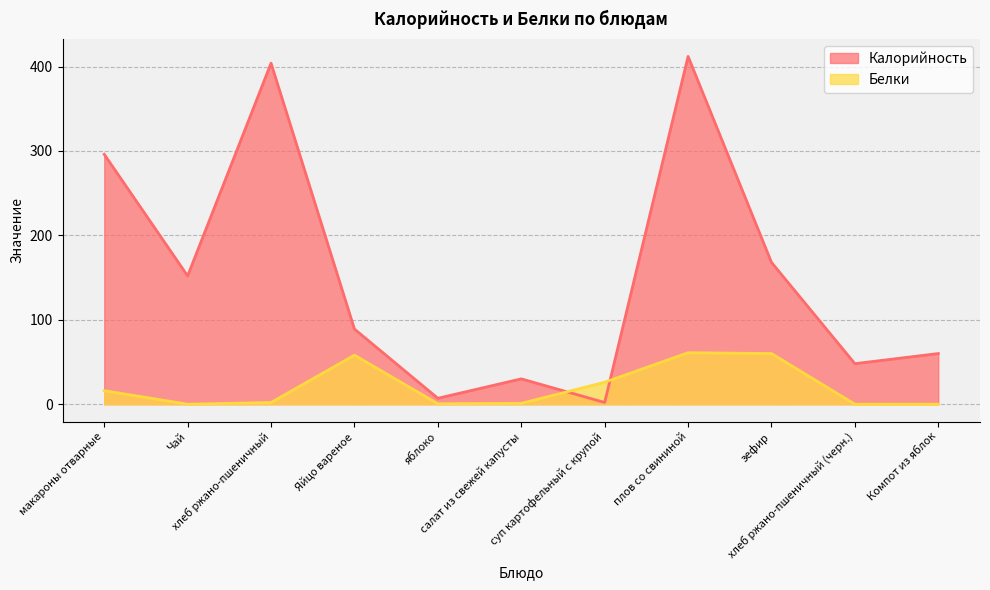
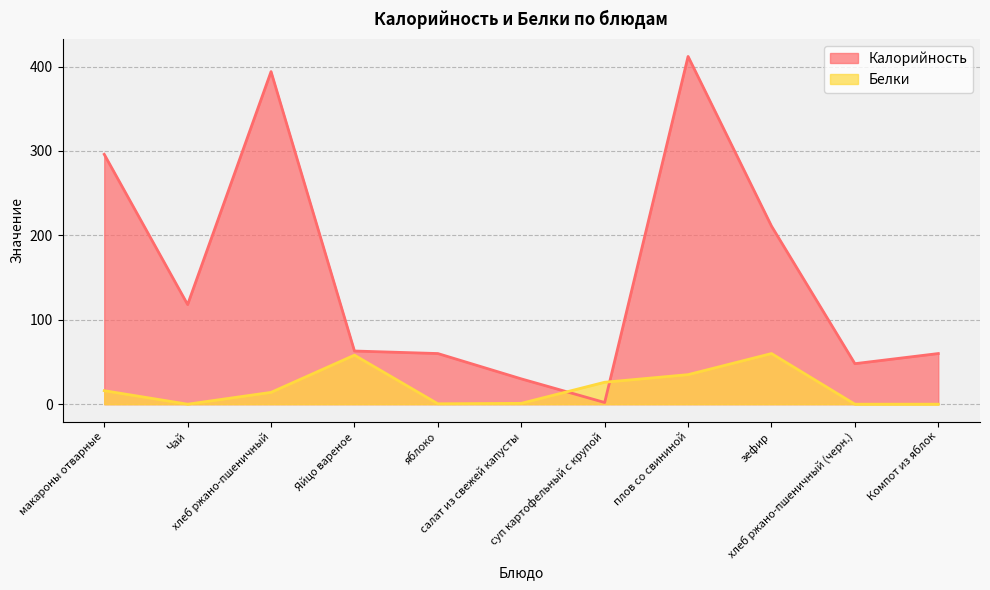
Калорийность, Чай: 150 -> 120
Калорийность, хлеб ржано-пшеничный: 400 -> 390
Белки, хлеб ржано-пшеничный: 0 -> 10
Калорийность, Яйцо вареное: 90 -> 60
Калорийность, яблоко: 10 -> 60
Белки, плов со свининой: 60 -> 40
Калорийность, зефир: 170 -> 210
